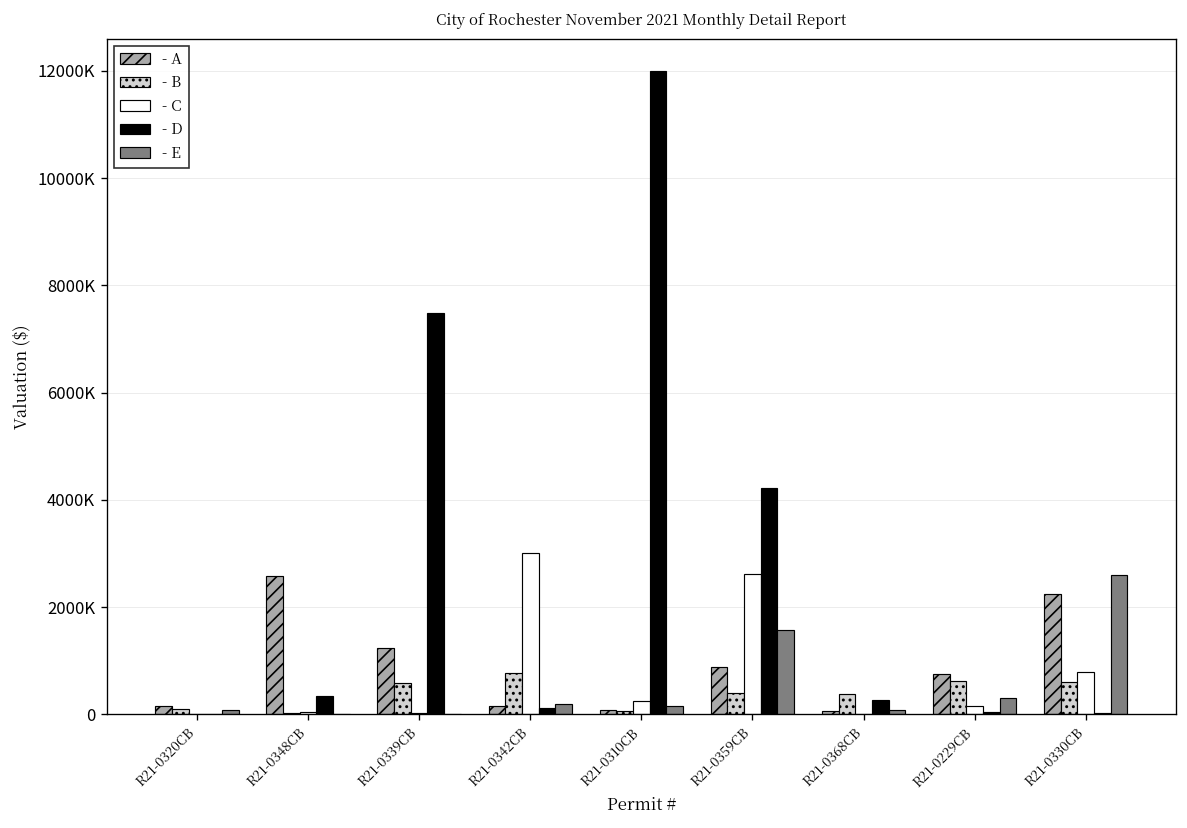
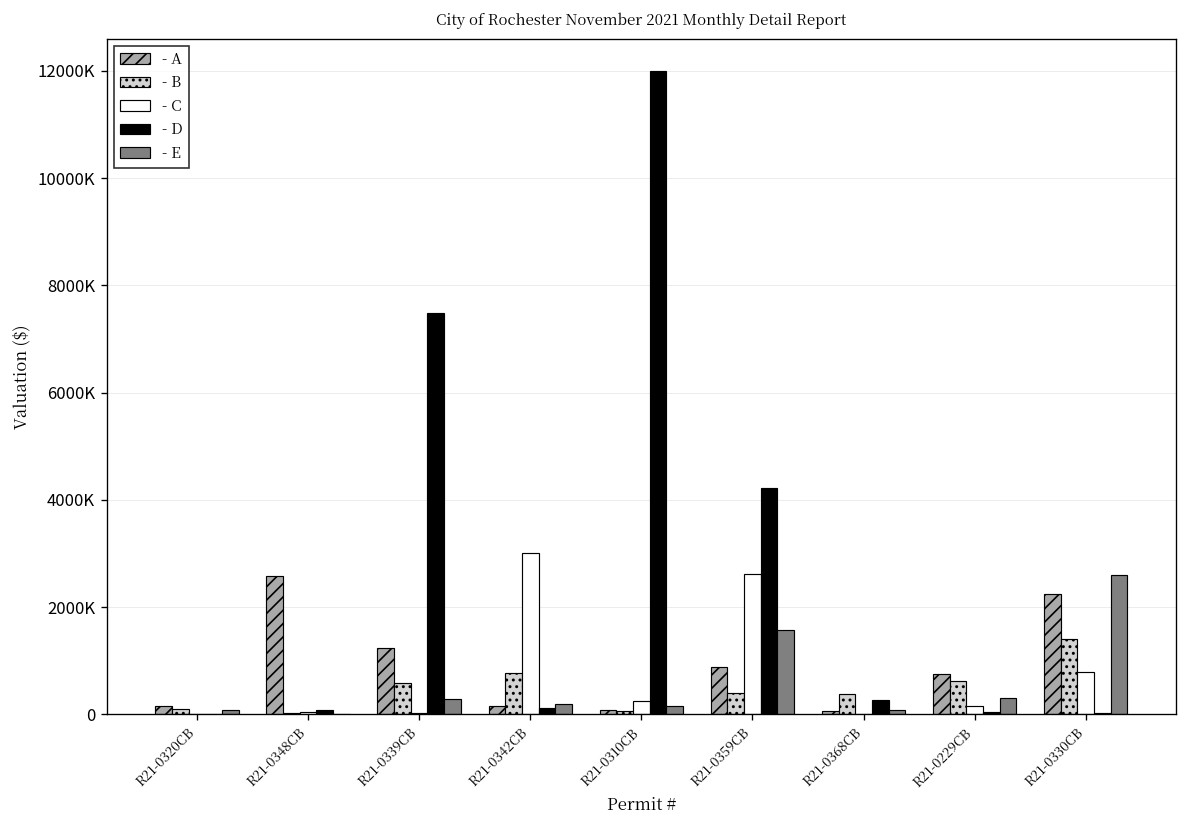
- D, R21-0348CB: 300000 -> 100000
- E, R21-0339CB: 0 -> 300000
- B, R21-0330CB: 600000 -> 1400000
